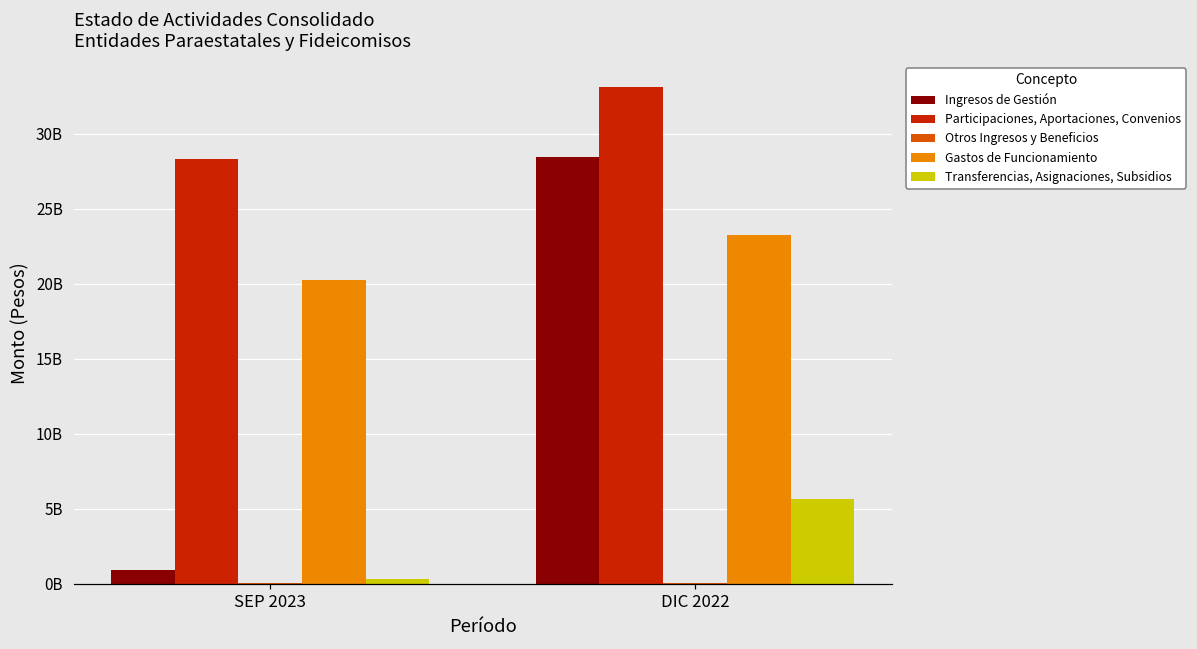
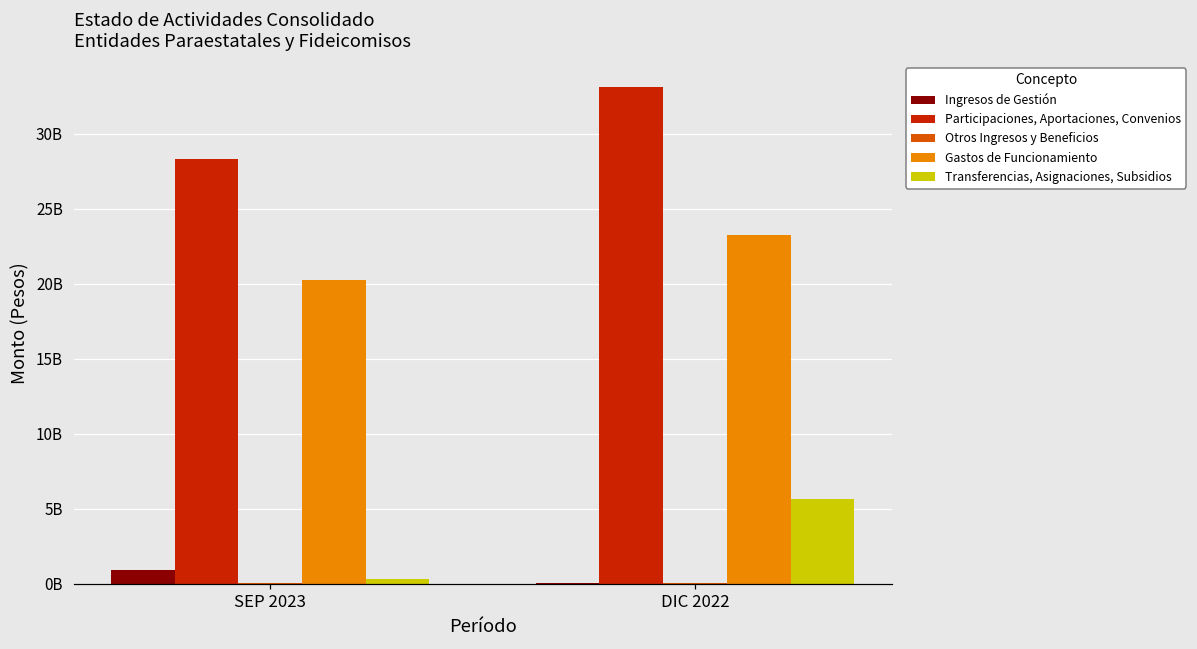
Ingresos de Gestión, DIC 2022: 28500000000 -> 0
